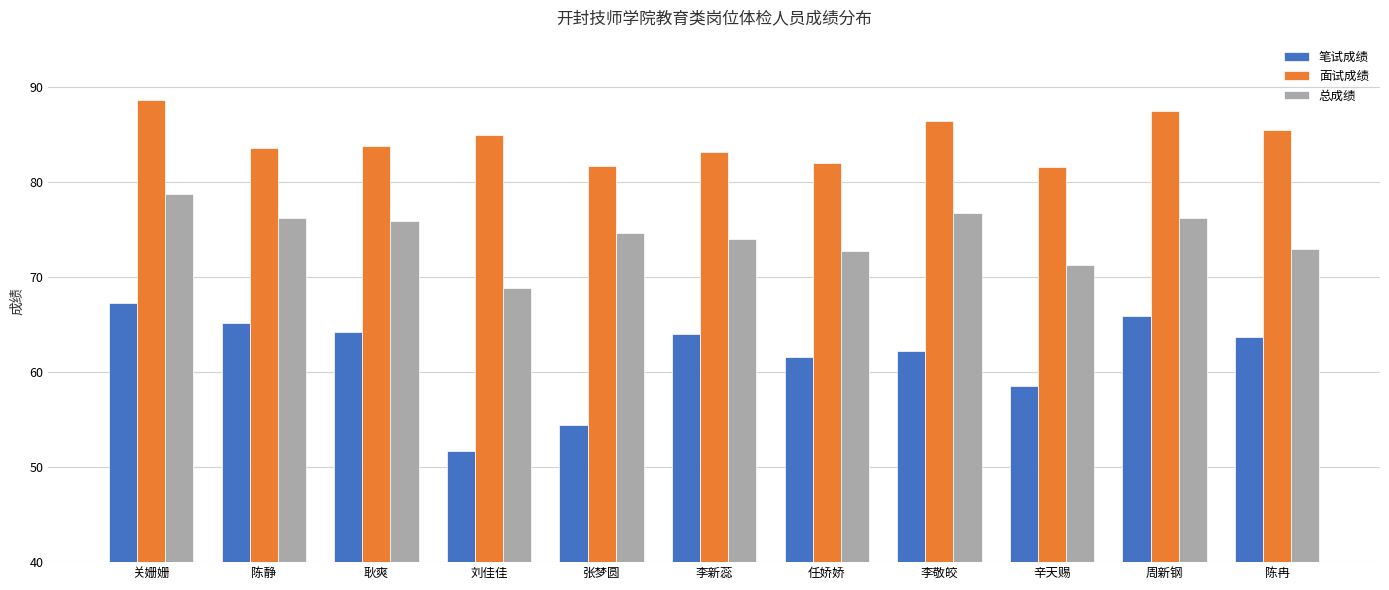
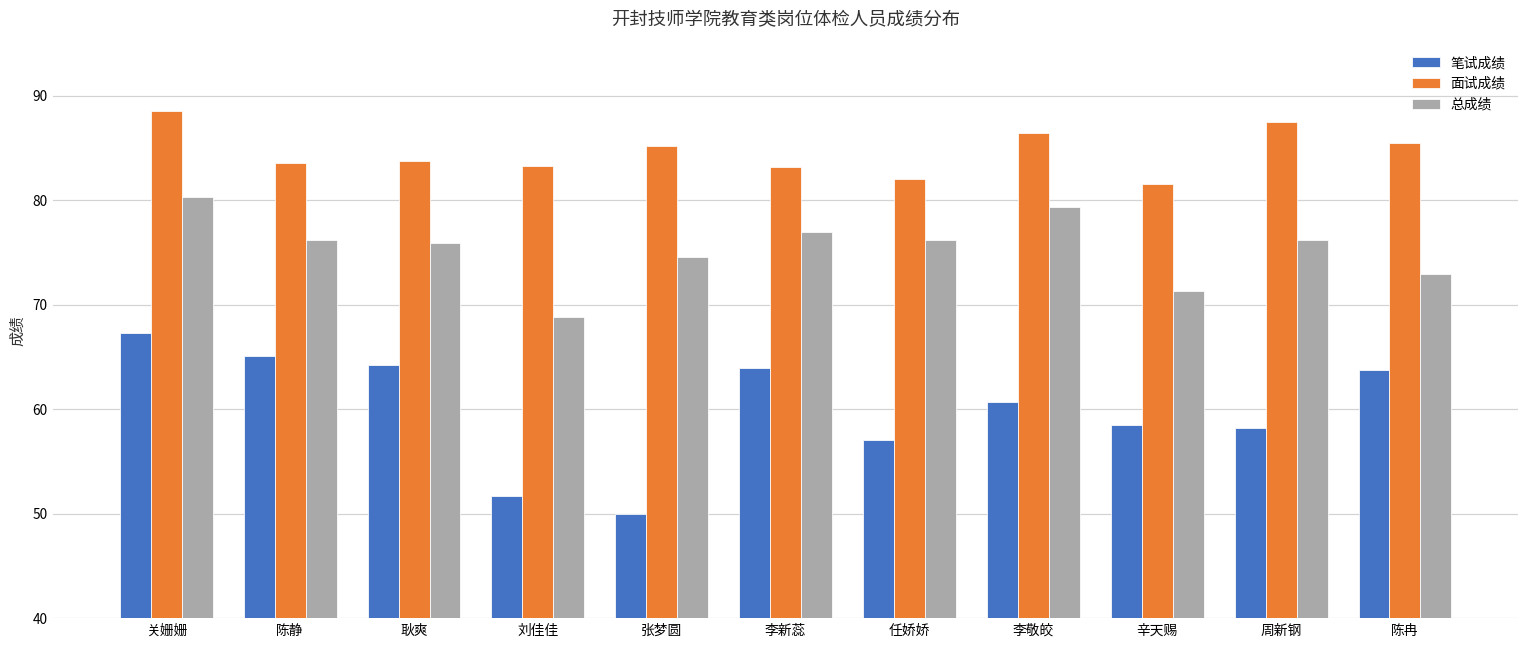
总成绩, 关姗姗: 79 -> 80
面试成绩, 刘佳佳: 85 -> 83
笔试成绩, 张梦圆: 54 -> 50
面试成绩, 张梦圆: 82 -> 85
总成绩, 李新蕊: 74 -> 77
笔试成绩, 任娇娇: 62 -> 57
总成绩, 任娇娇: 73 -> 76
笔试成绩, 李敬皎: 62 -> 61
总成绩, 李敬皎: 77 -> 79
笔试成绩, 周新钢: 66 -> 58
